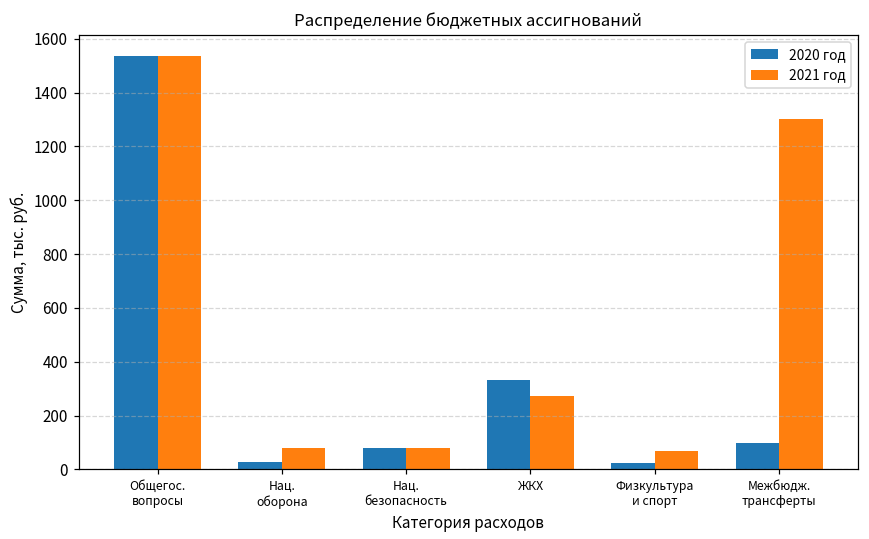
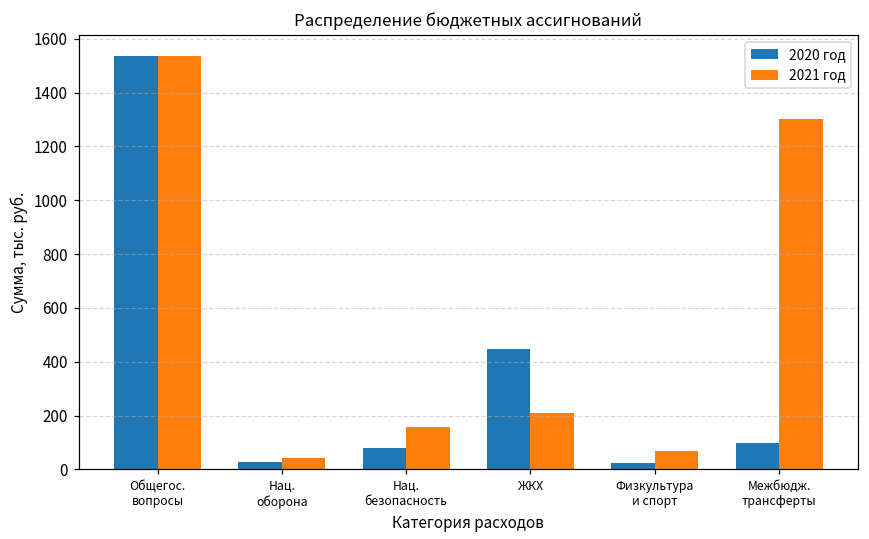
2021 год, Нац. оборона: 80 -> 40
2021 год, Нац. безопасность: 80 -> 160
2020 год, ЖКХ: 330 -> 450
2021 год, ЖКХ: 270 -> 210
